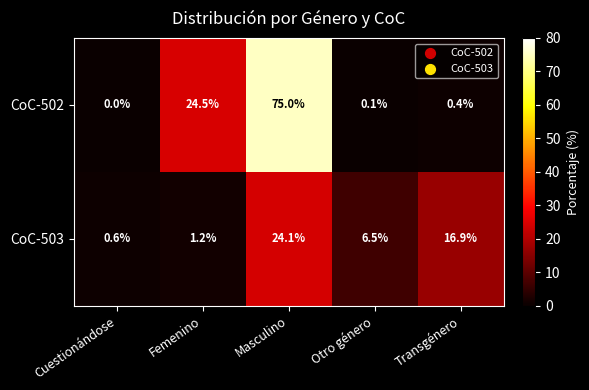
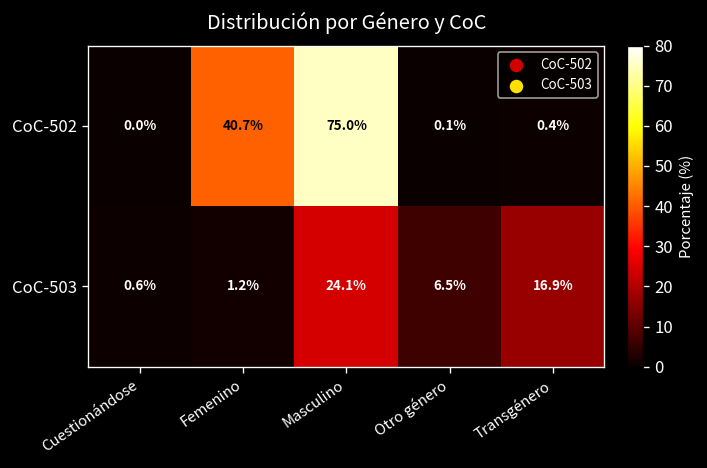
CoC-502, Femenino: 24.5% -> 40.7%
